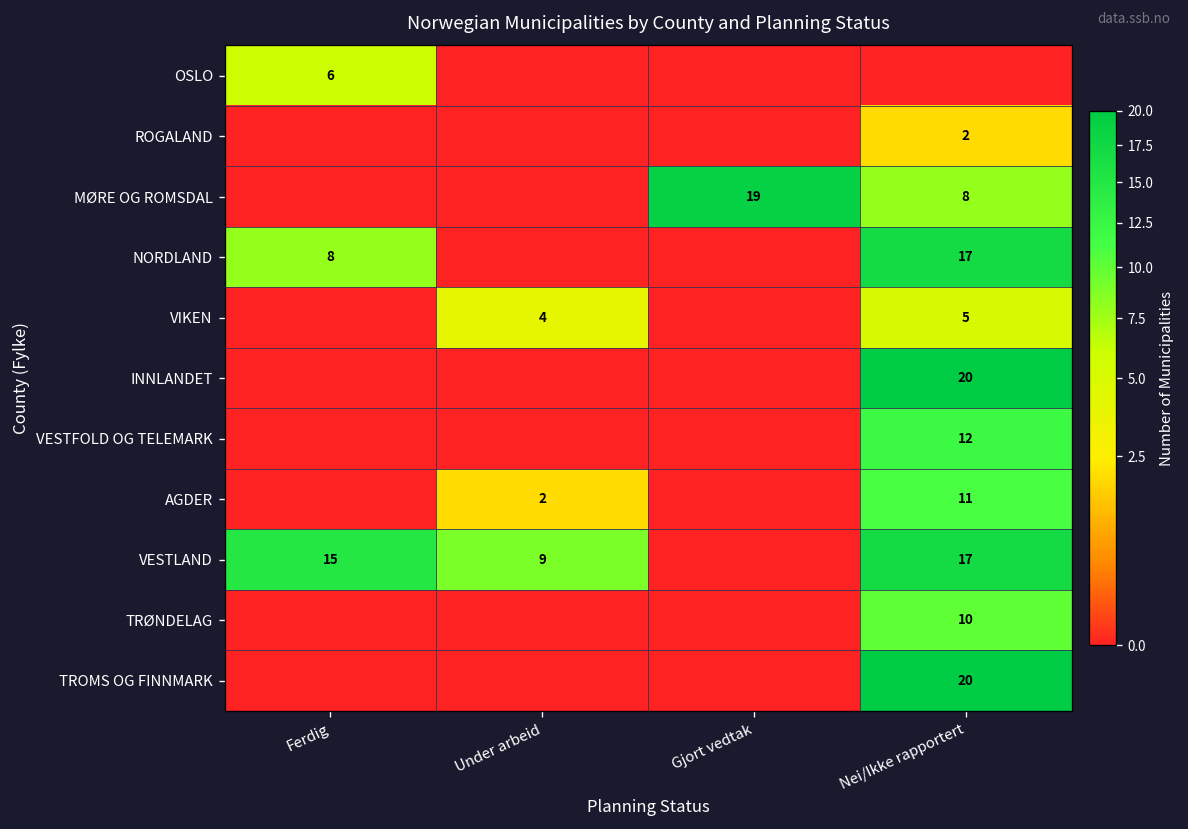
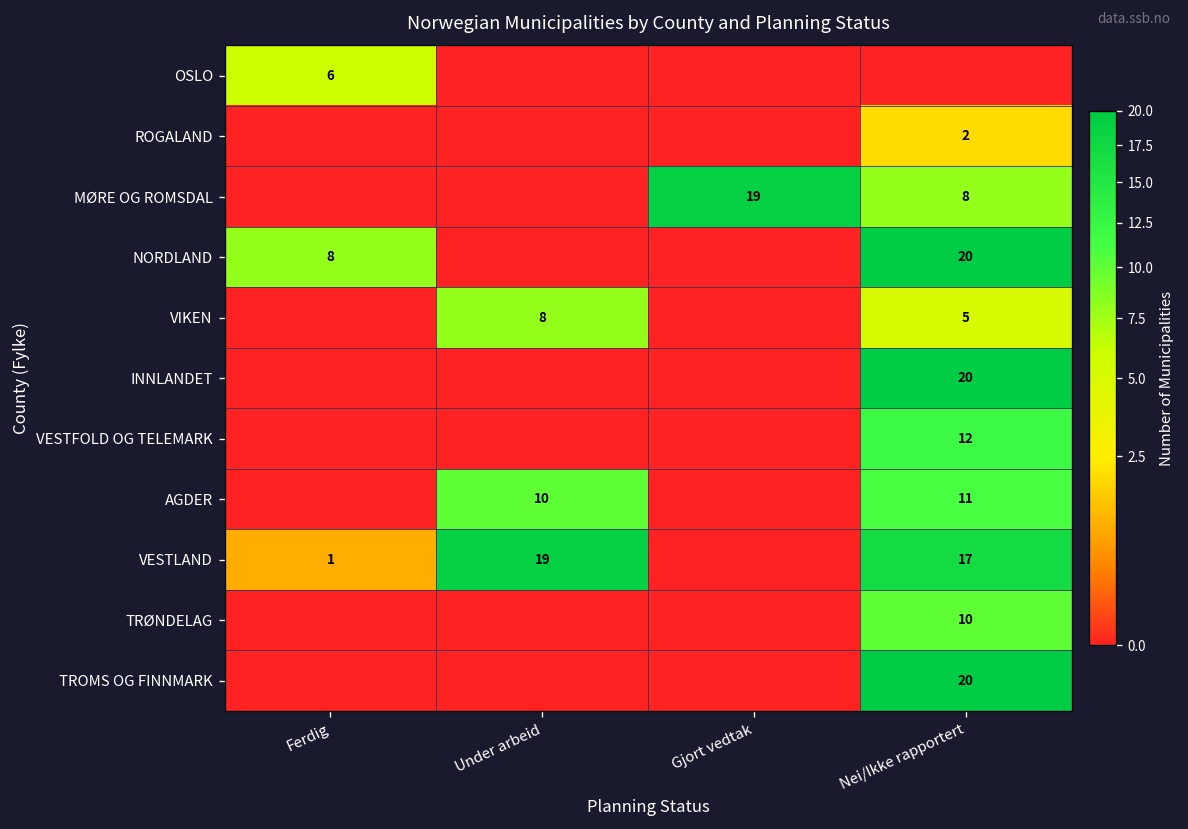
NORDLAND, Nei/Ikke rapportert: 17 -> 20
VIKEN, Under arbeid: 4 -> 8
AGDER, Under arbeid: 2 -> 10
VESTLAND, Ferdig: 15 -> 1
VESTLAND, Under arbeid: 9 -> 19
